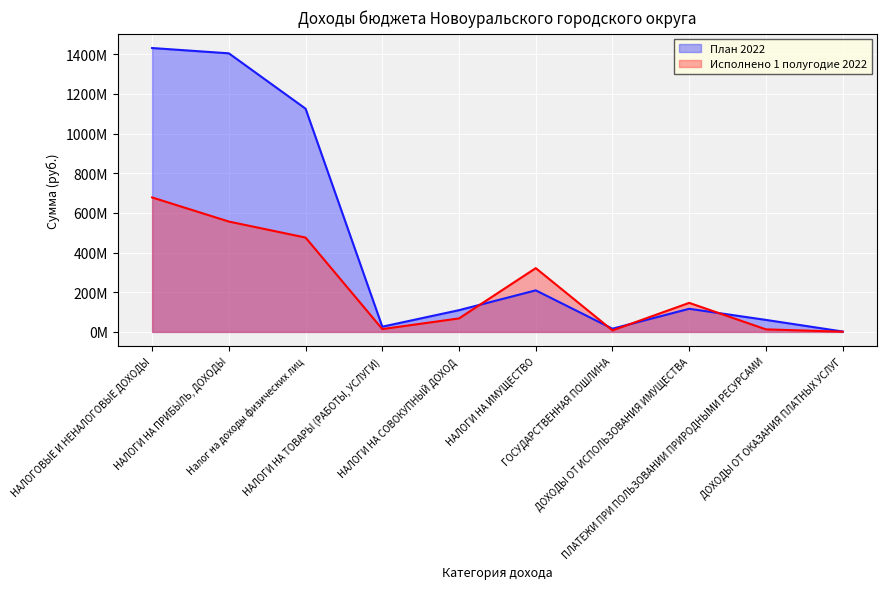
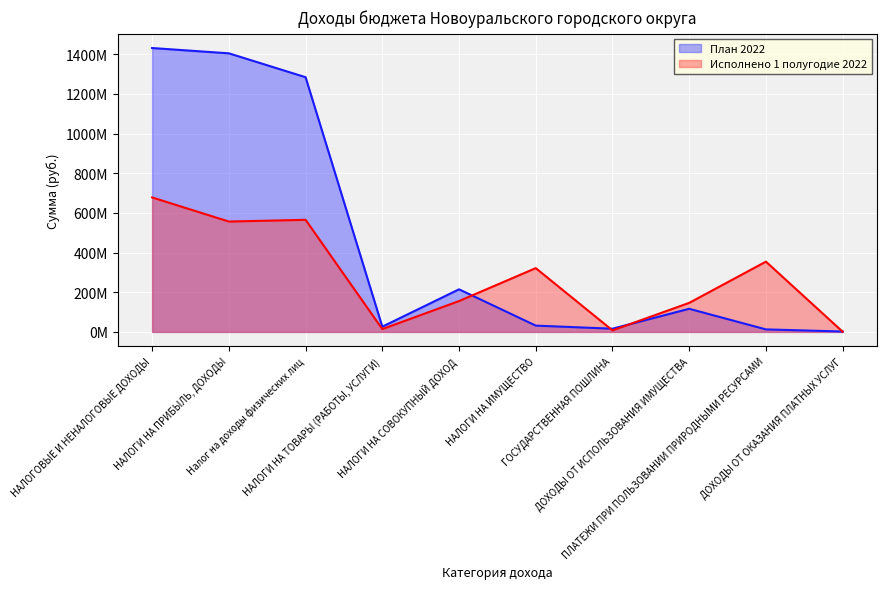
План 2022, Налог на доходы физических лиц: 1130000000 -> 1280000000
Исполнено 1 полугодие 2022, Налог на доходы физических лиц: 480000000 -> 570000000
План 2022, НАЛОГИ НА СОВОКУПНЫЙ ДОХОД: 110000000 -> 210000000
Исполнено 1 полугодие 2022, НАЛОГИ НА СОВОКУПНЫЙ ДОХОД: 70000000 -> 160000000
План 2022, НАЛОГИ НА ИМУЩЕСТВО: 210000000 -> 30000000
План 2022, ПЛАТЕЖИ ПРИ ПОЛЬЗОВАНИИ ПРИРОДНЫМИ РЕСУРСАМИ: 60000000 -> 10000000
Исполнено 1 полугодие 2022, ПЛАТЕЖИ ПРИ ПОЛЬЗОВАНИИ ПРИРОДНЫМИ РЕСУРСАМИ: 10000000 -> 350000000
